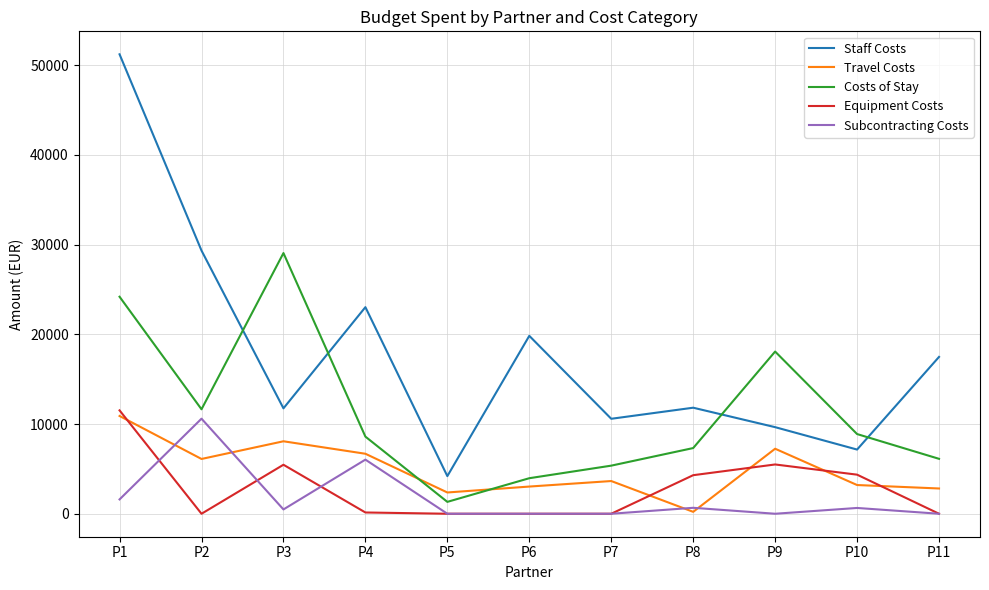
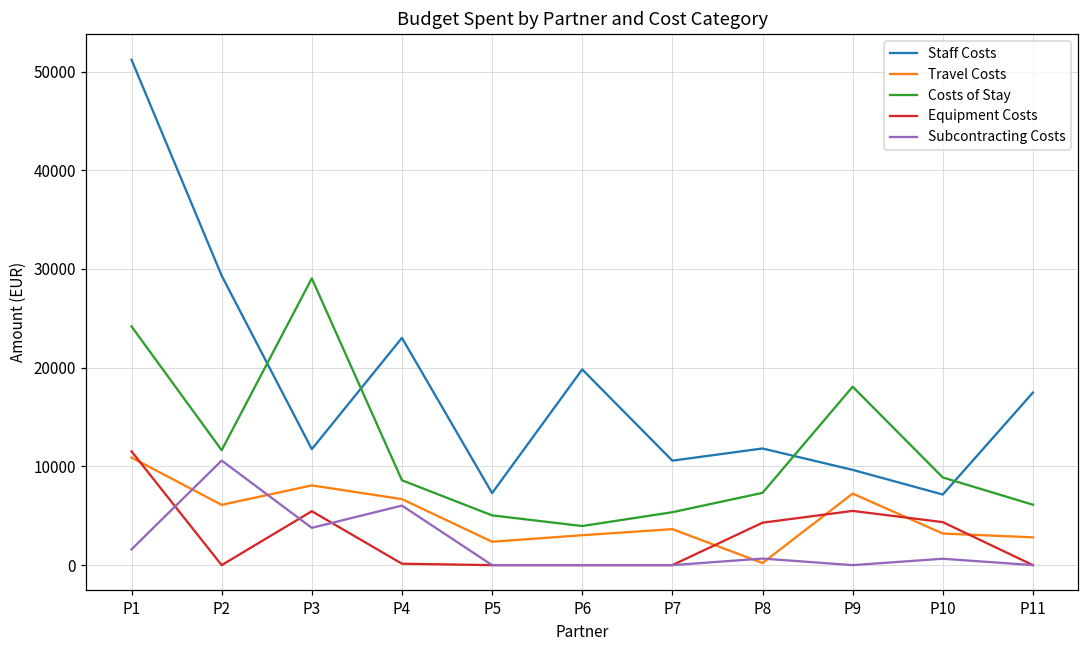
Subcontracting Costs, P3: 0 -> 4000
Staff Costs, P5: 4000 -> 7000
Costs of Stay, P5: 1000 -> 5000
